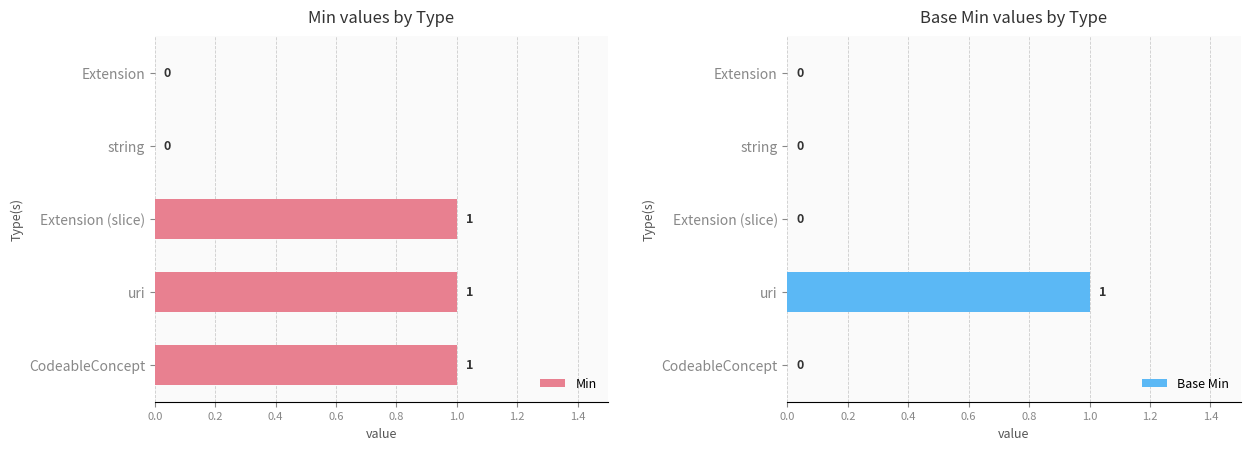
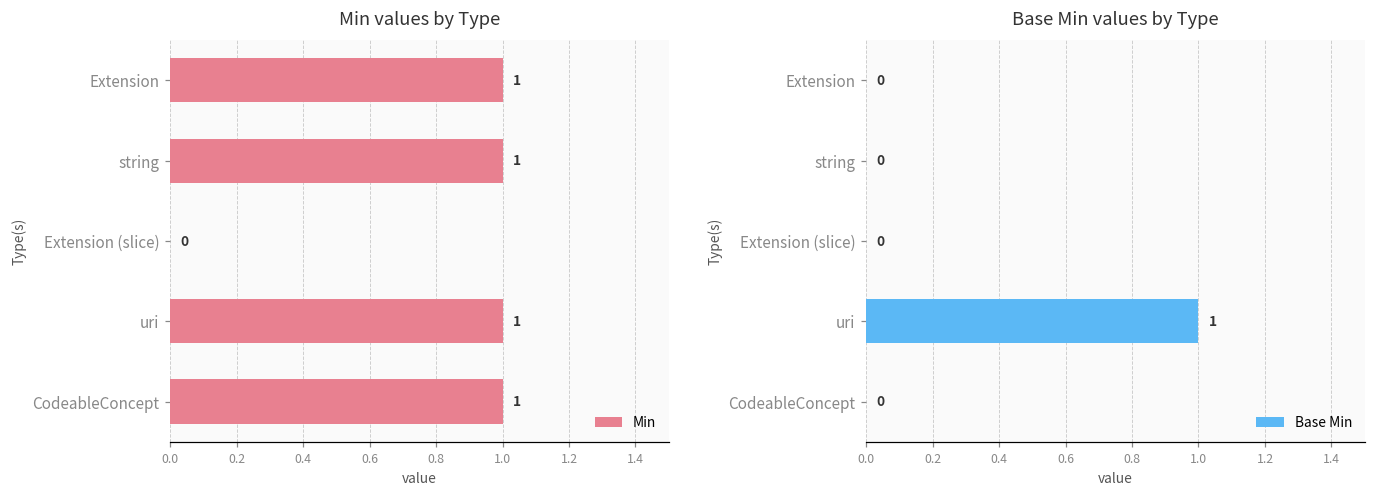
Min values by Type, Extension: 0 -> 1
Min values by Type, string: 0 -> 1
Min values by Type, Extension (slice): 1 -> 0
